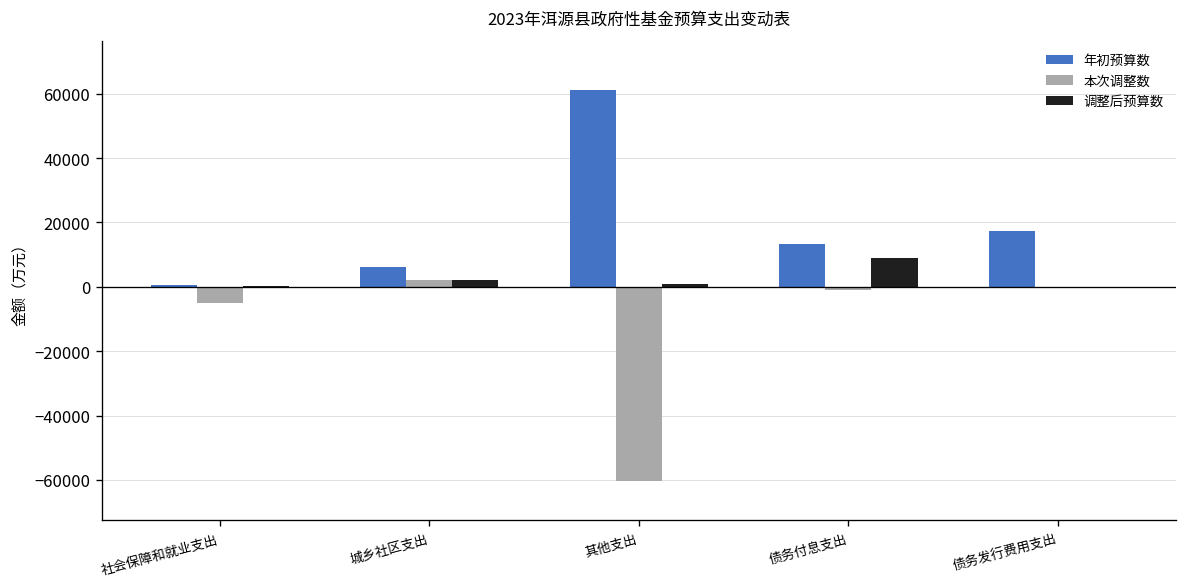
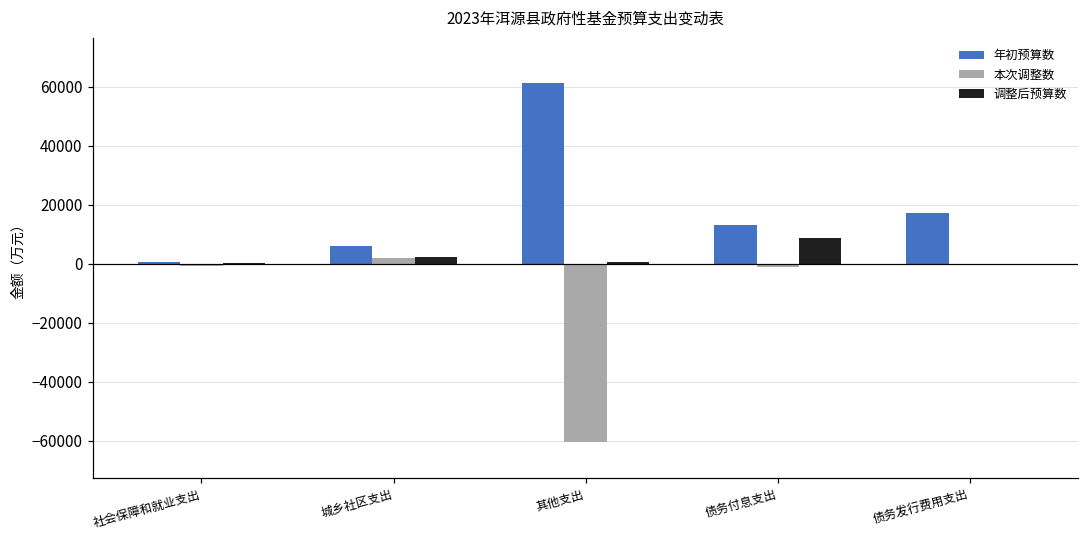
本次调整数, 社会保障和就业支出: -5000 -> -1000
